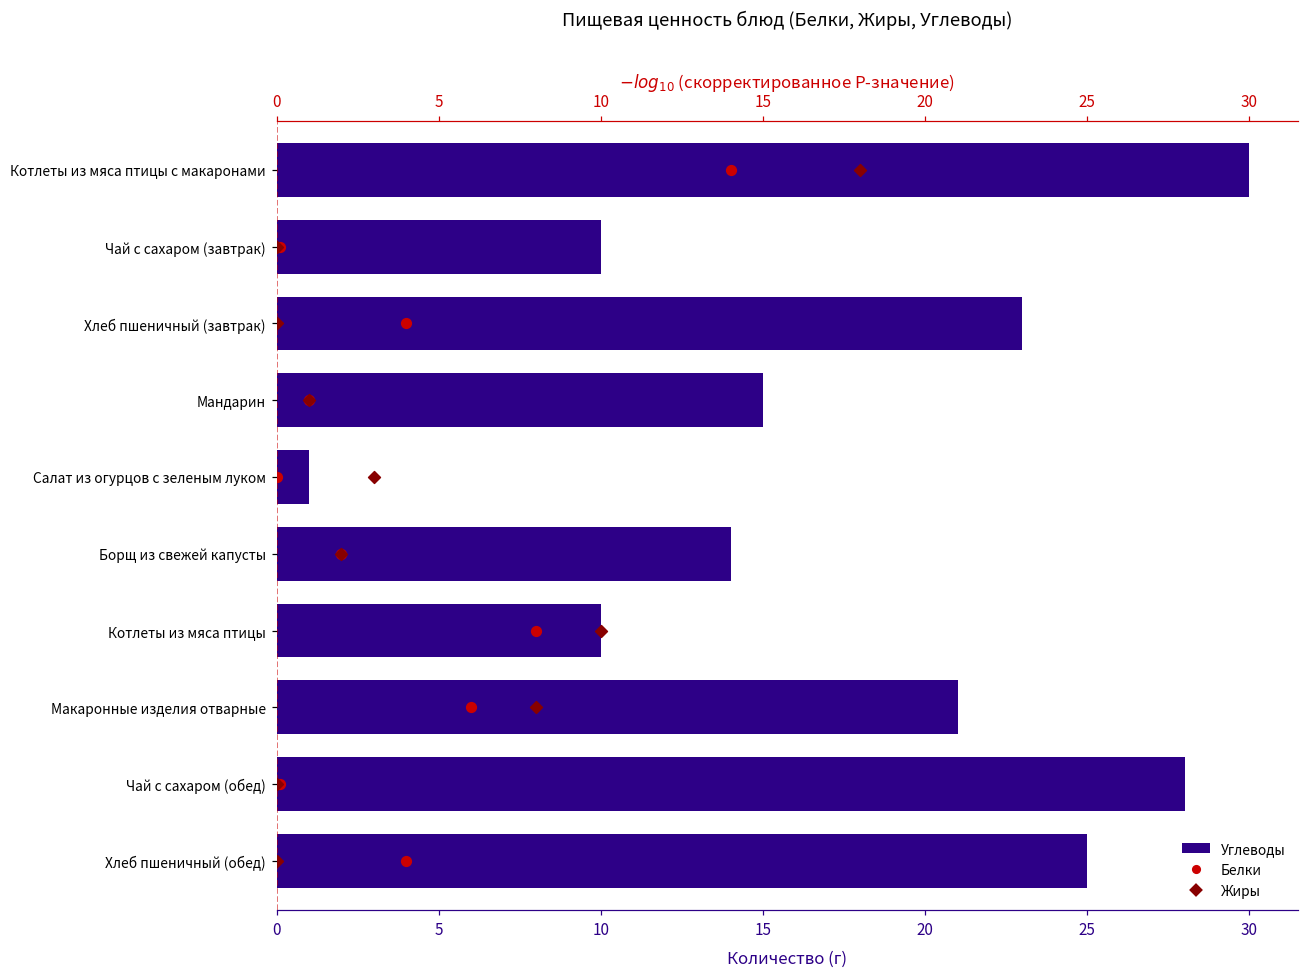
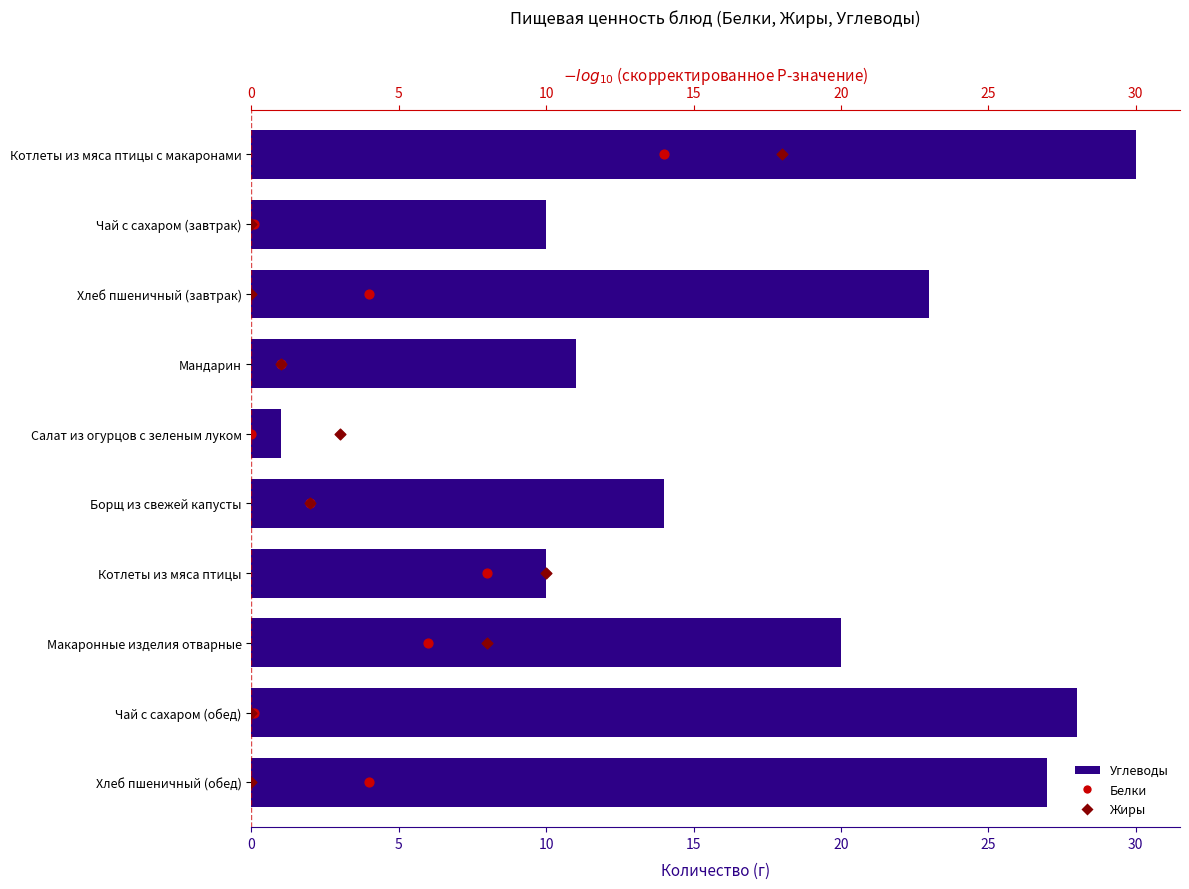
Углеводы, Мандарин: 15 -> 11
Углеводы, Макаронные изделия отварные: 21 -> 20
Углеводы, Хлеб пшеничный (обед): 25 -> 27
